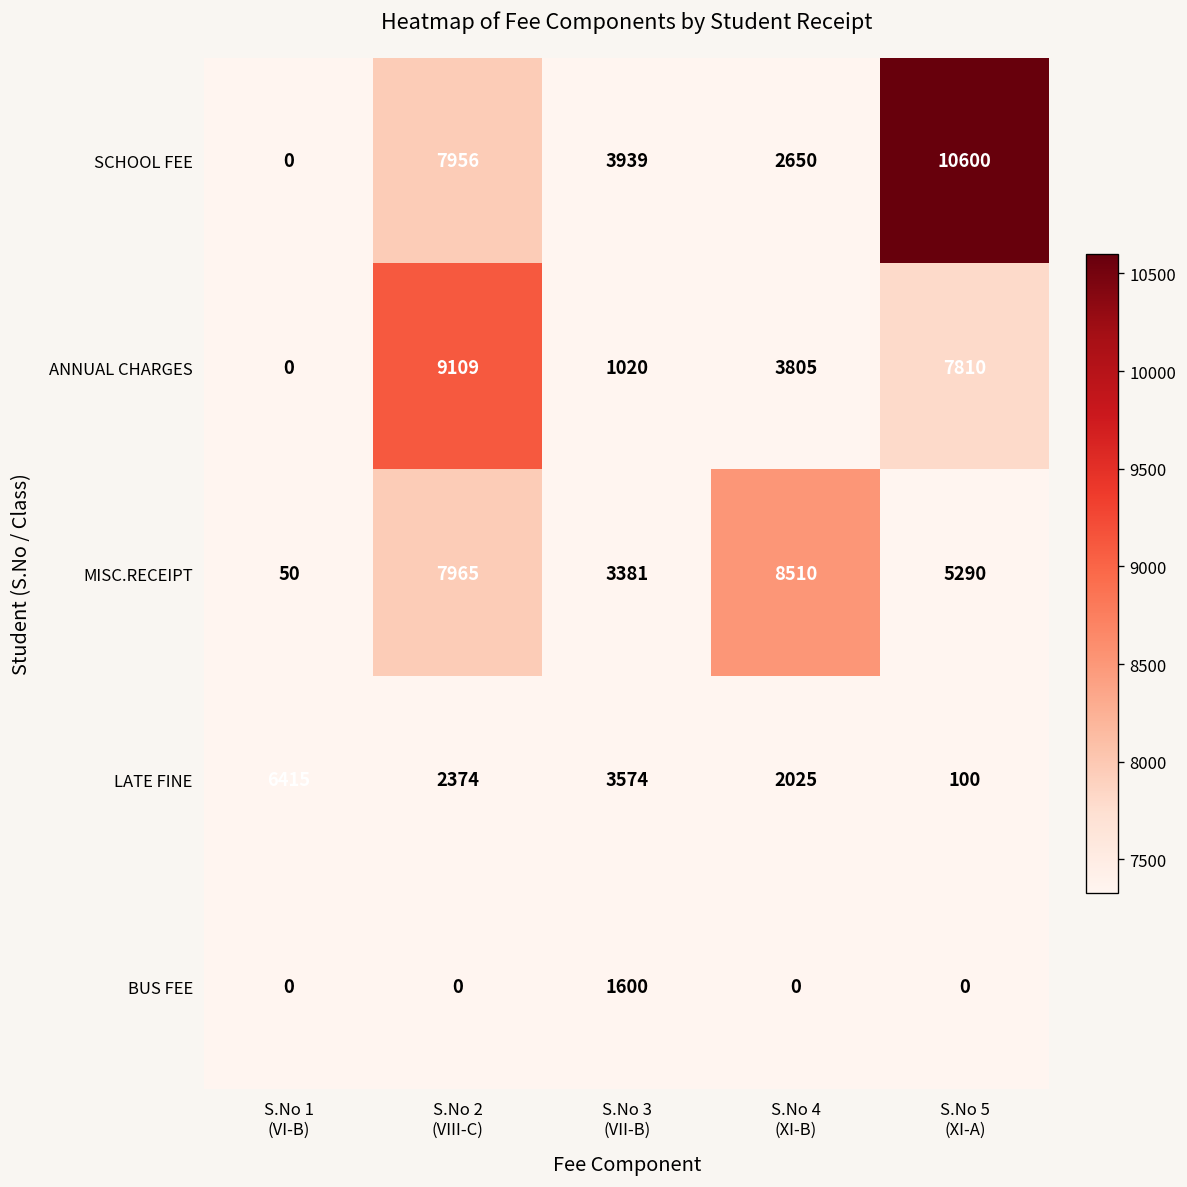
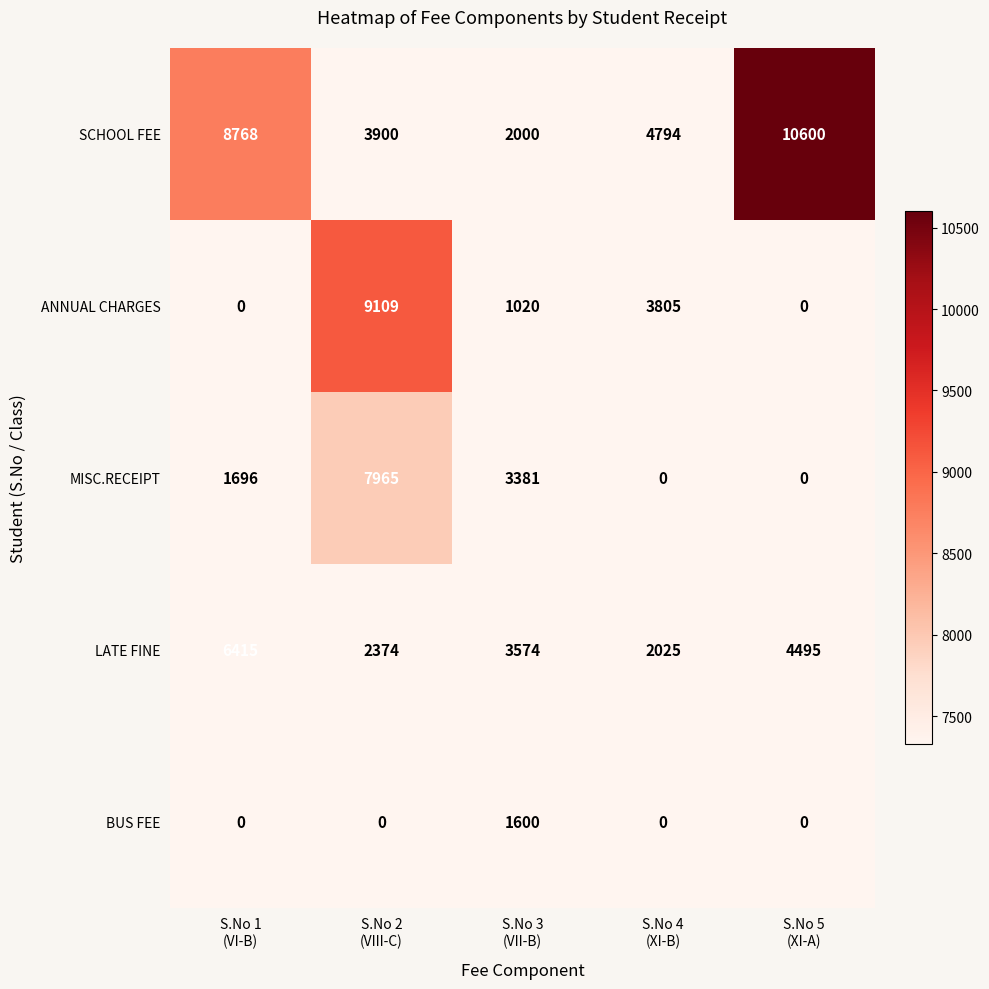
SCHOOL FEE, S.No 1 (VI-B): 0 -> 8768
SCHOOL FEE, S.No 2 (VIII-C): 7956 -> 3900
SCHOOL FEE, S.No 3 (VII-B): 3939 -> 2000
SCHOOL FEE, S.No 4 (XI-B): 2650 -> 4794
ANNUAL CHARGES, S.No 5 (XI-A): 7810 -> 0
MISC.RECEIPT, S.No 1 (VI-B): 50 -> 1696
MISC.RECEIPT, S.No 4 (XI-B): 8510 -> 0
MISC.RECEIPT, S.No 5 (XI-A): 5290 -> 0
LATE FINE, S.No 5 (XI-A): 100 -> 4495
